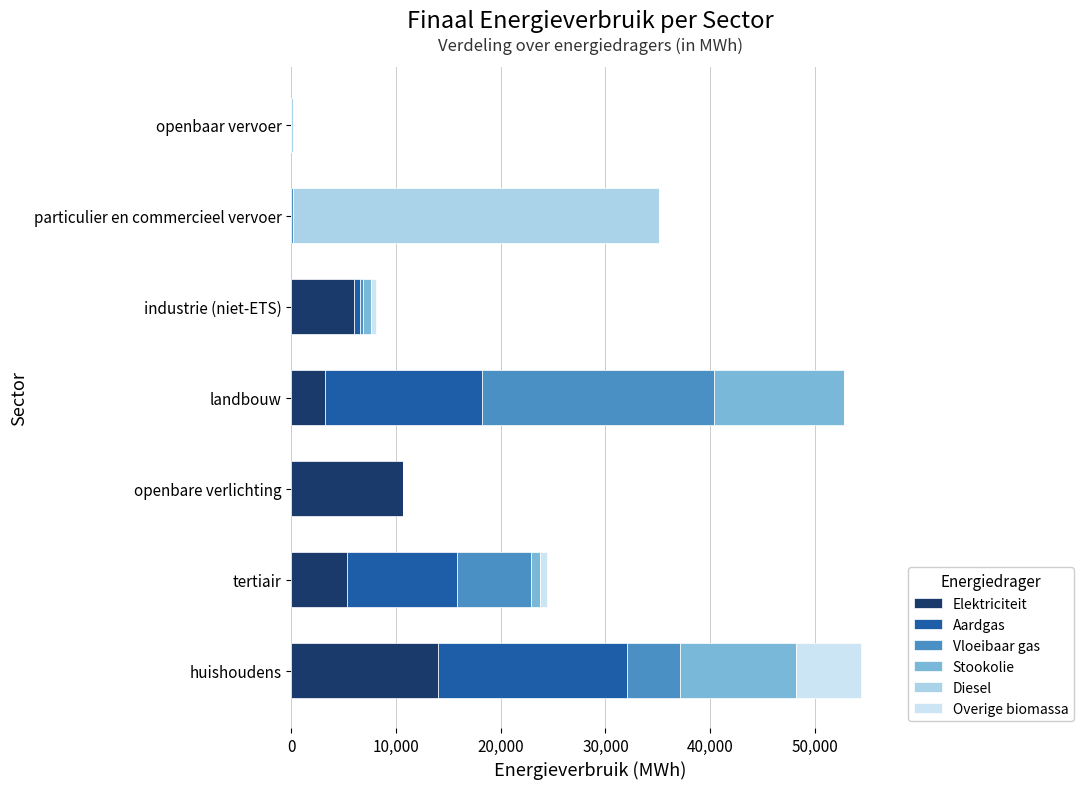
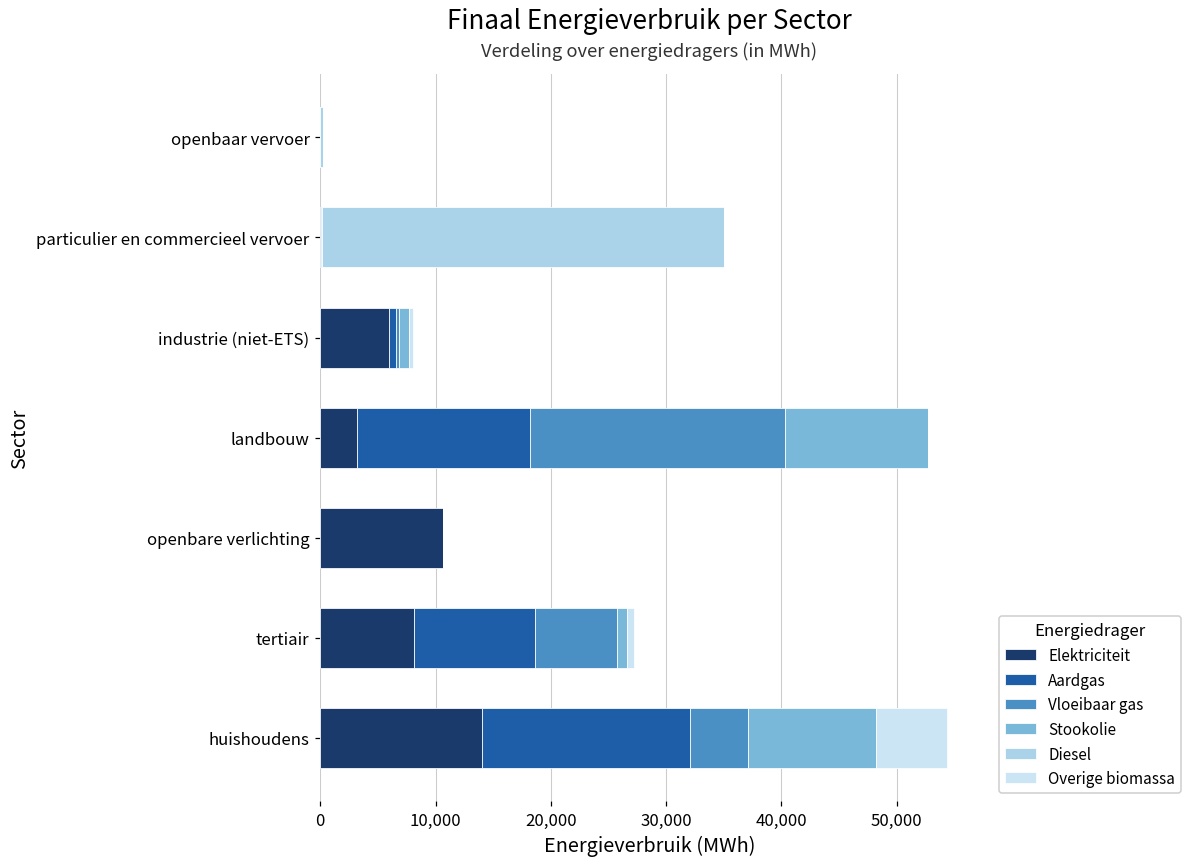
Elektriciteit, tertiair: 5,300 -> 8,200
